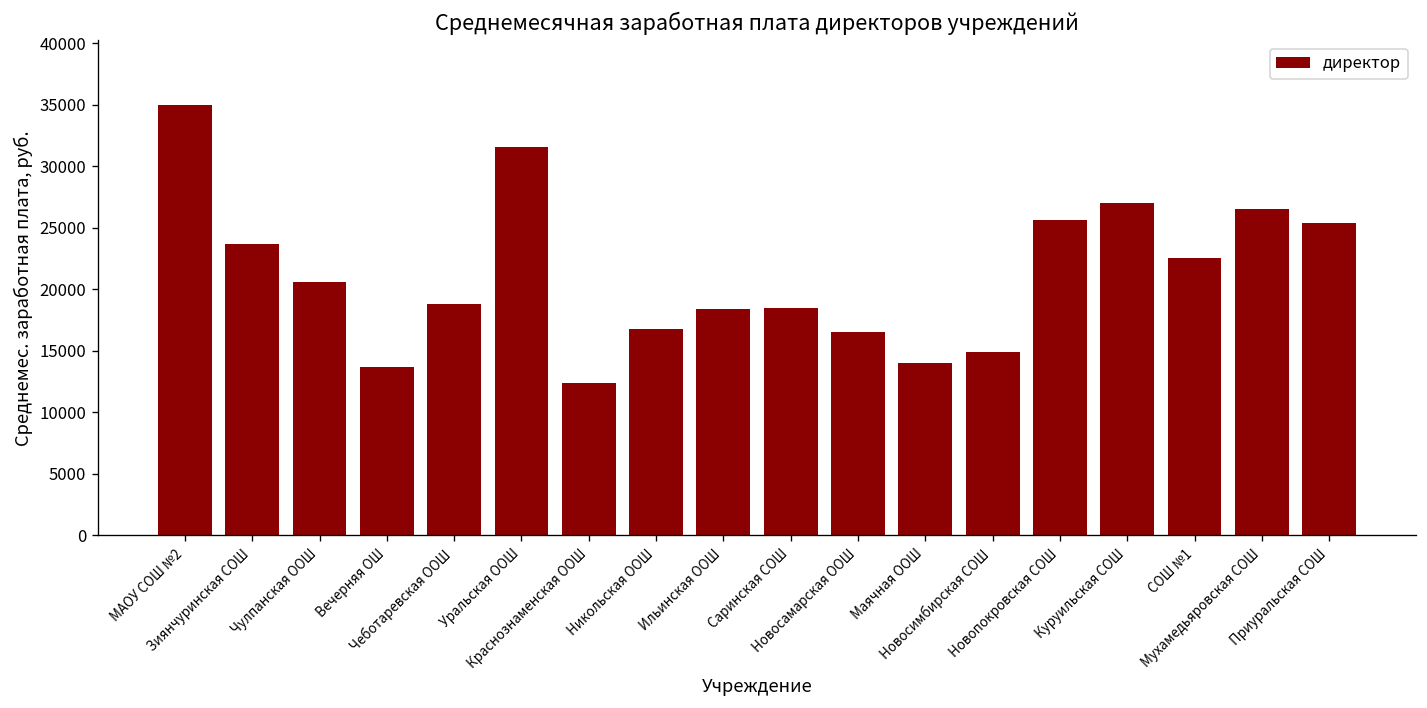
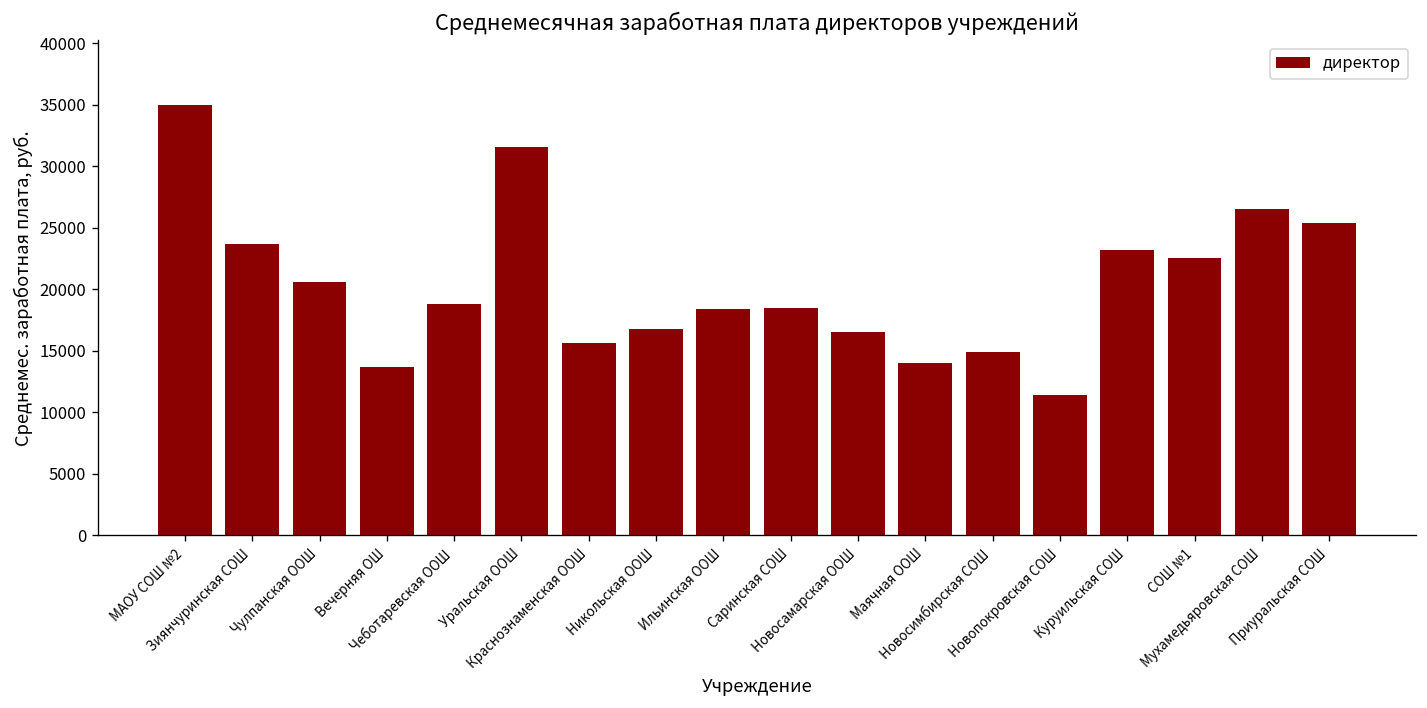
Краснознаменская ООШ: 12400 -> 15700
Новопокровская СОШ: 25600 -> 11400
Куруильская СОШ: 27000 -> 23200
